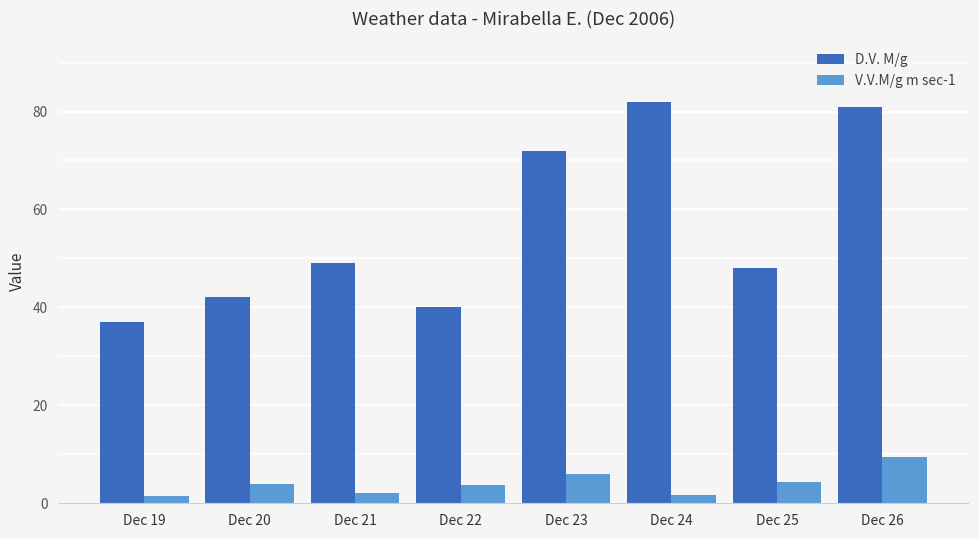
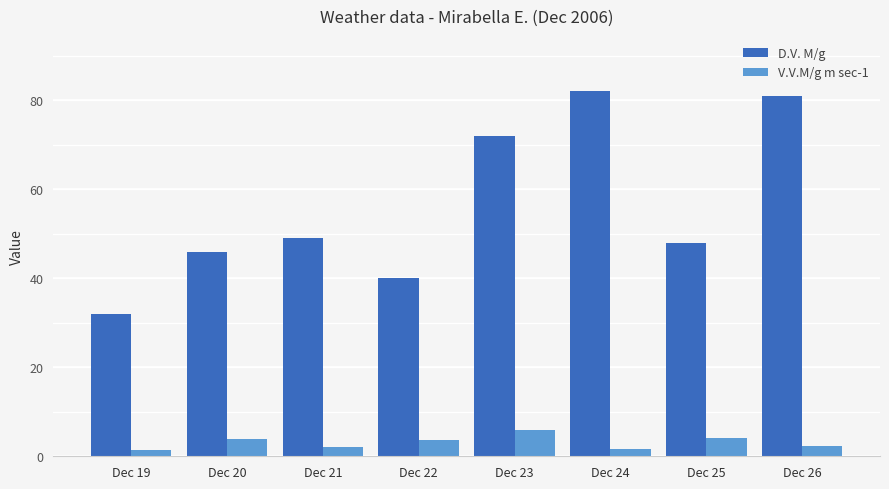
D.V. M/g, Dec 19: 37 -> 32
D.V. M/g, Dec 20: 42 -> 46
V.V.M/g m sec-1, Dec 26: 10 -> 2
